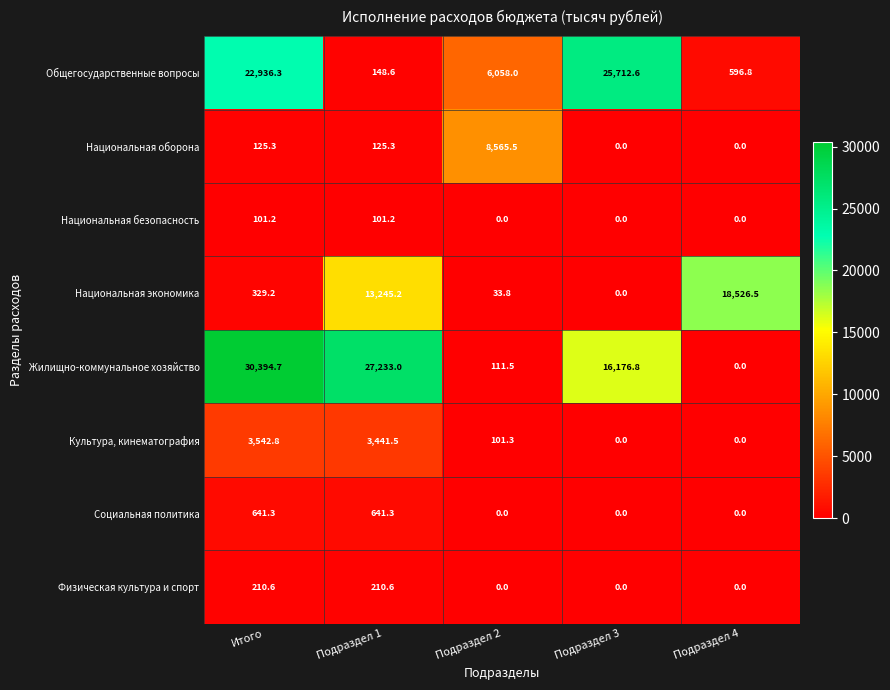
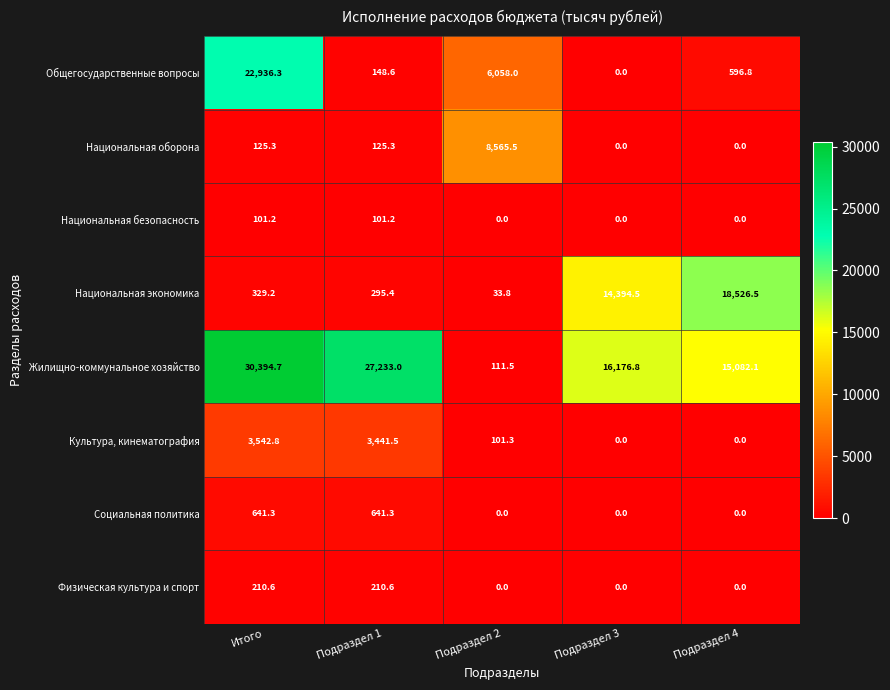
Общегосударственные вопросы, Подраздел 3: 25,712.6 -> 0.0
Национальная экономика, Подраздел 1: 13,245.2 -> 295.4
Национальная экономика, Подраздел 3: 0.0 -> 14,394.5
Жилищно-коммунальное хозяйство, Подраздел 4: 0.0 -> 15,082.1
